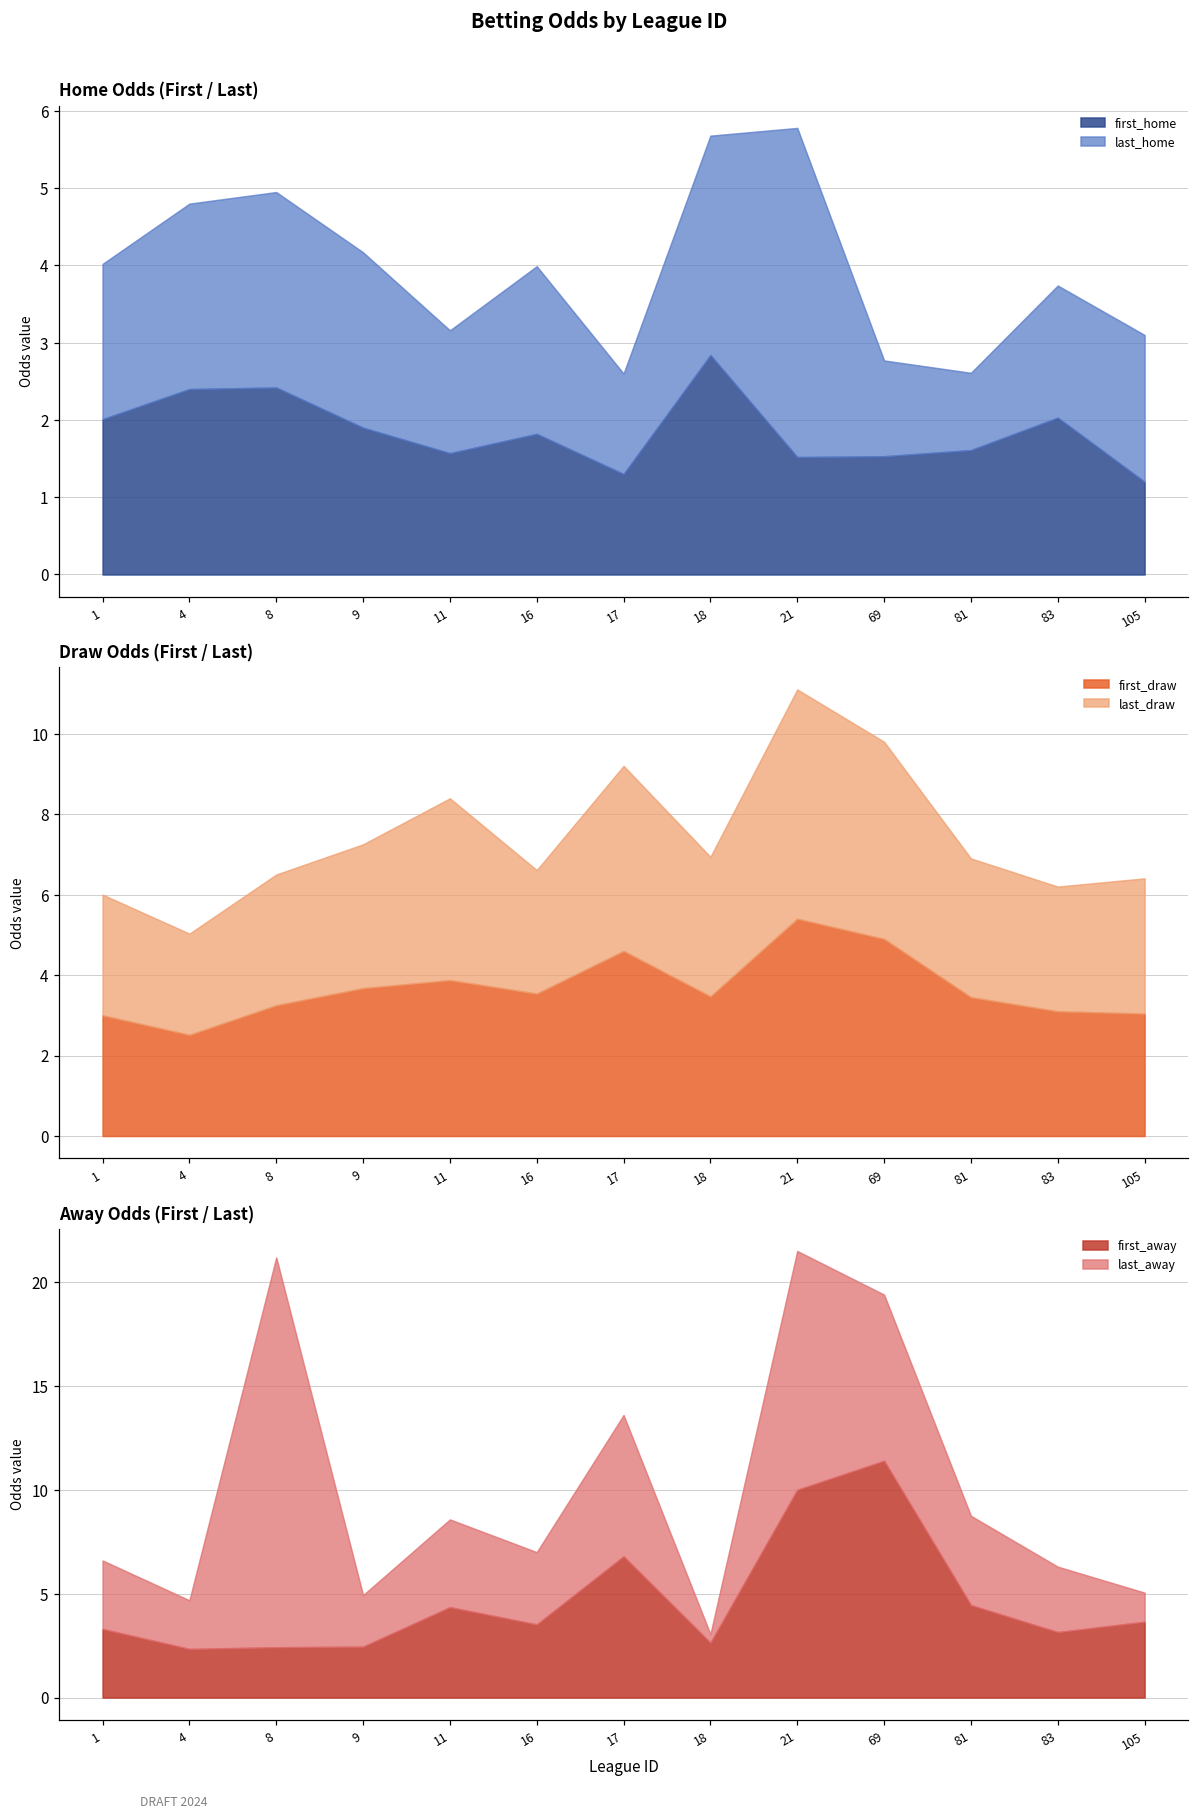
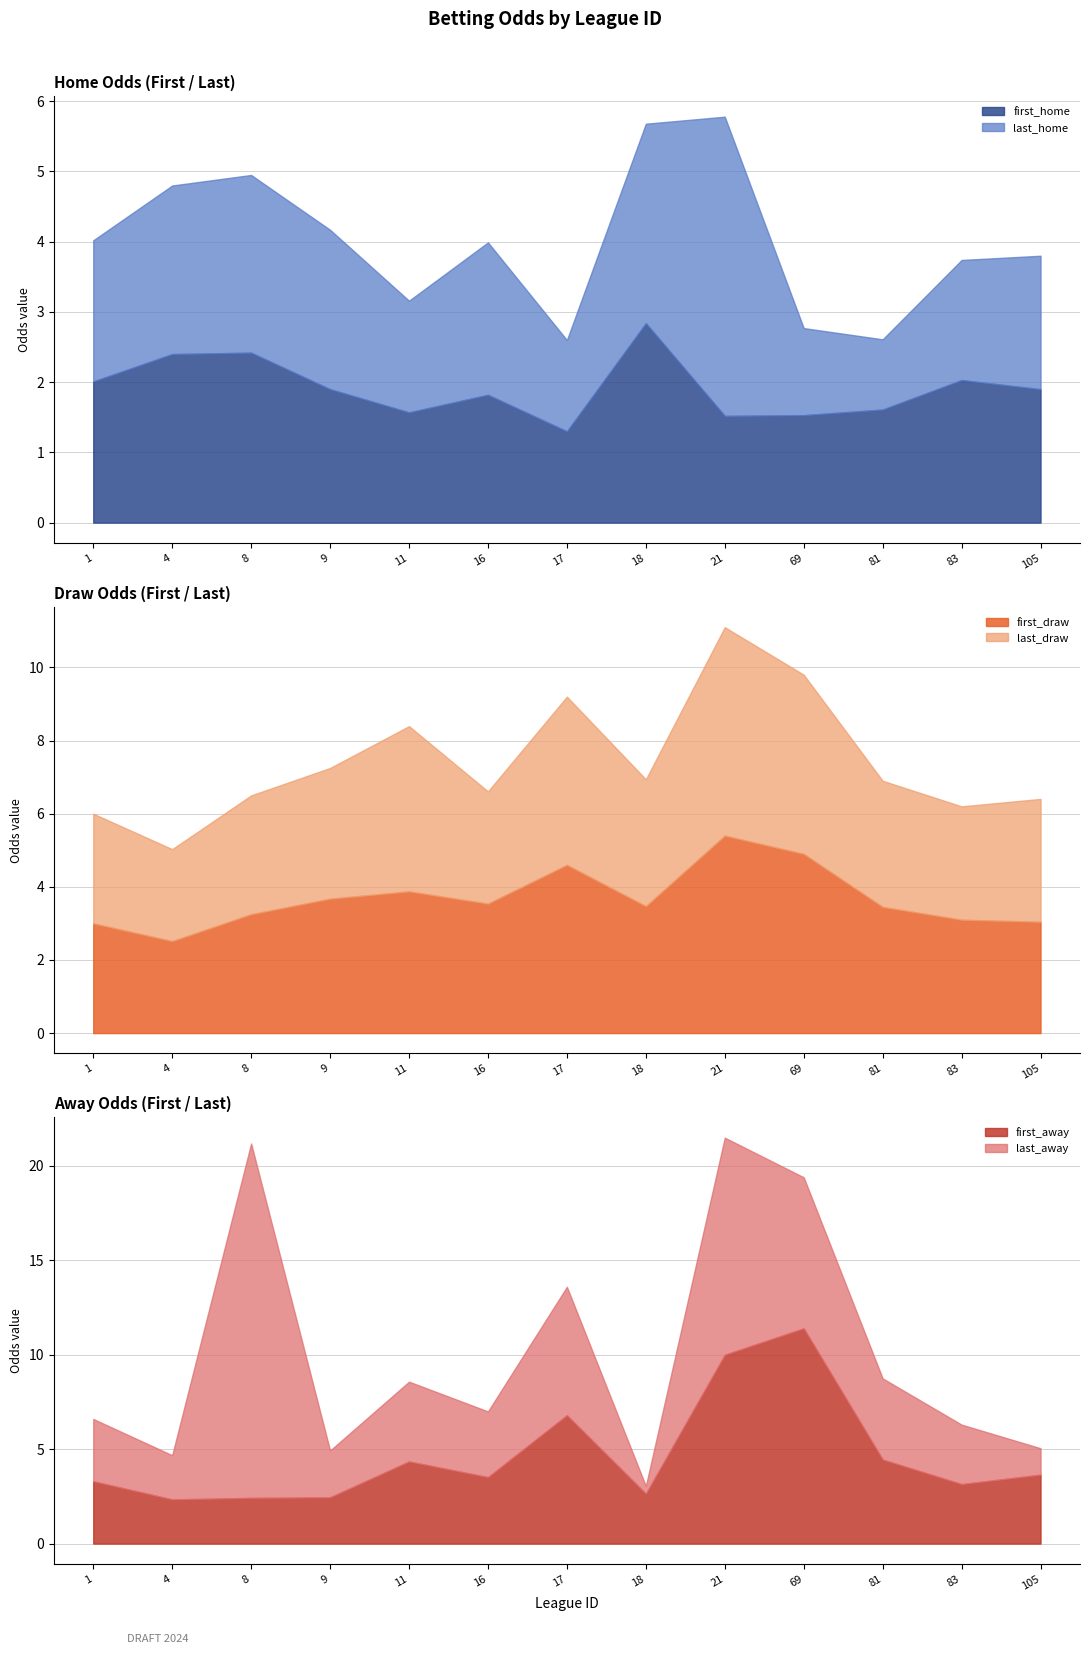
Home Odds (First / Last), first_home, 105: 1.2 -> 1.9
